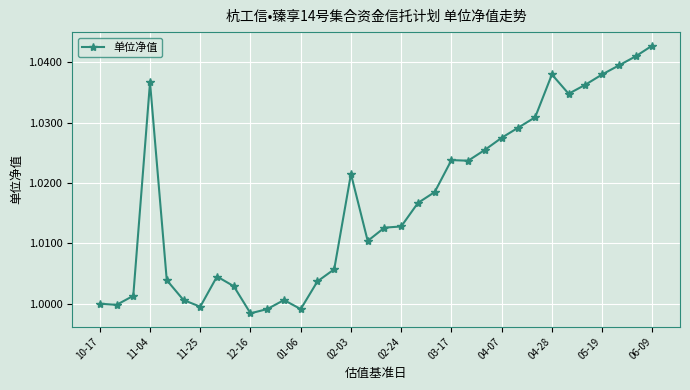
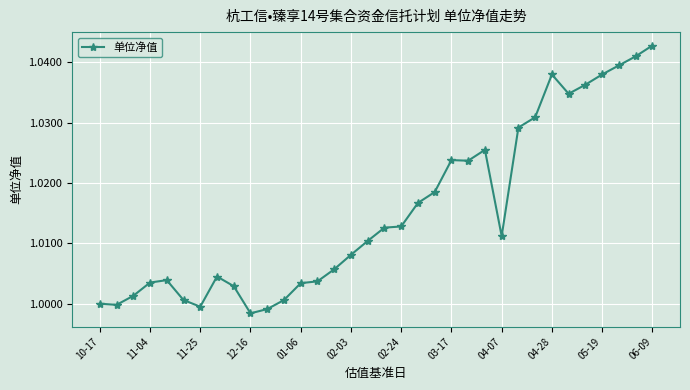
11-04: 1.037 -> 1.004
01-06: 0.999 -> 1.003
02-03: 1.022 -> 1.008
04-07: 1.028 -> 1.011
